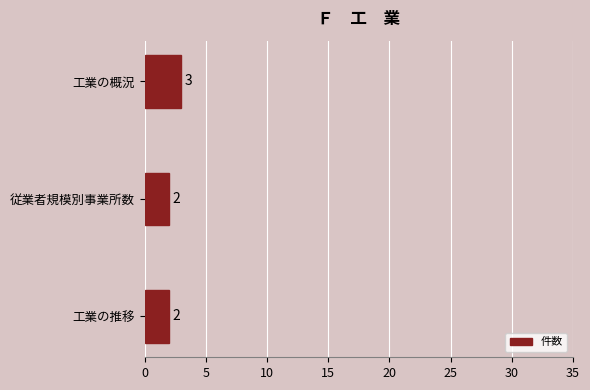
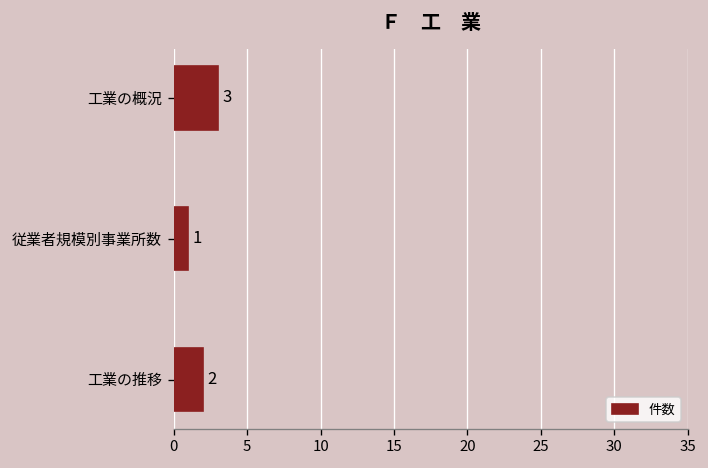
従業者規模別事業所数: 2 -> 1
